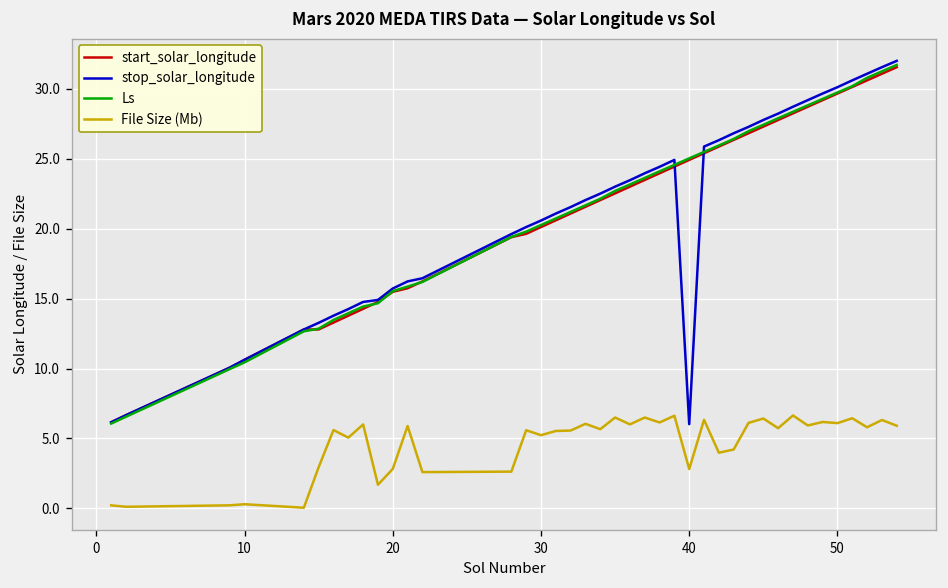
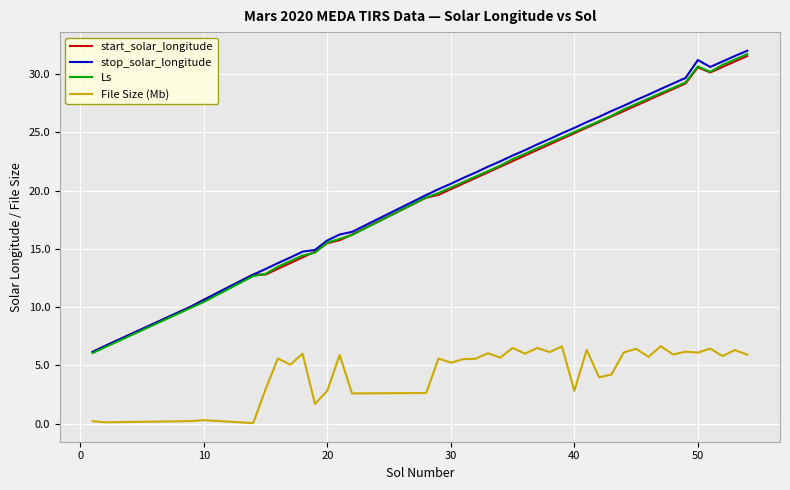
stop_solar_longitude, 40: 6.0 -> 25.4
start_solar_longitude, 50: 29.7 -> 30.6
stop_solar_longitude, 50: 30.1 -> 31.2
Ls, 50: 29.7 -> 30.7
